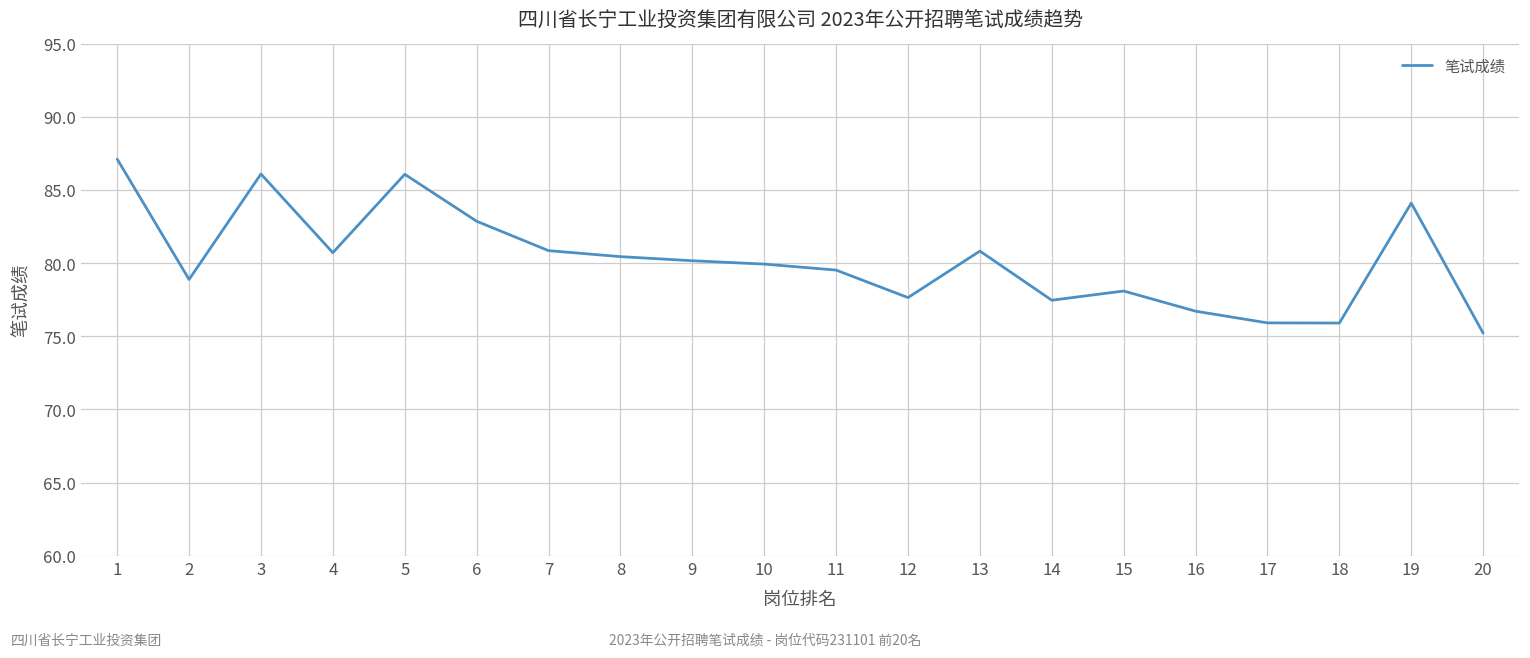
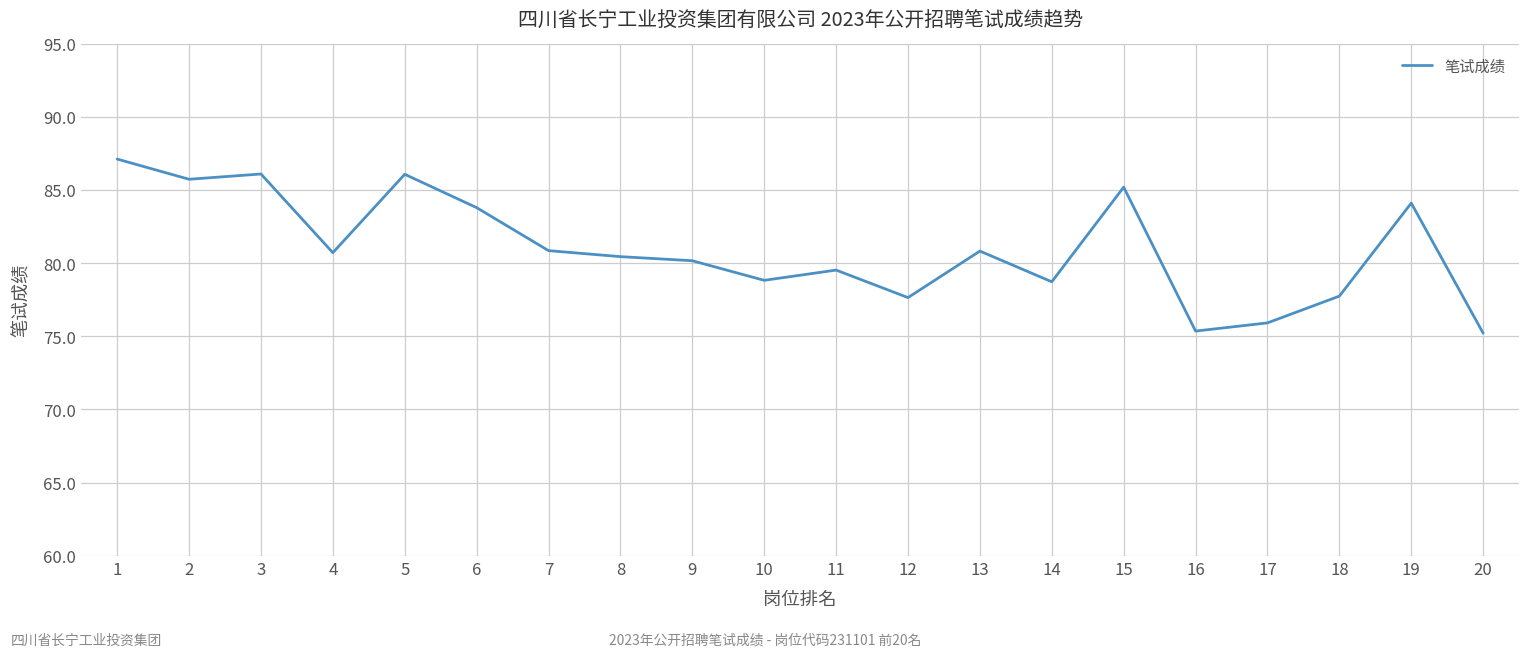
2: 78.9 -> 85.7
6: 82.9 -> 83.8
10: 79.9 -> 78.8
14: 77.5 -> 78.7
15: 78.1 -> 85.2
16: 76.7 -> 75.4
18: 75.9 -> 77.8
